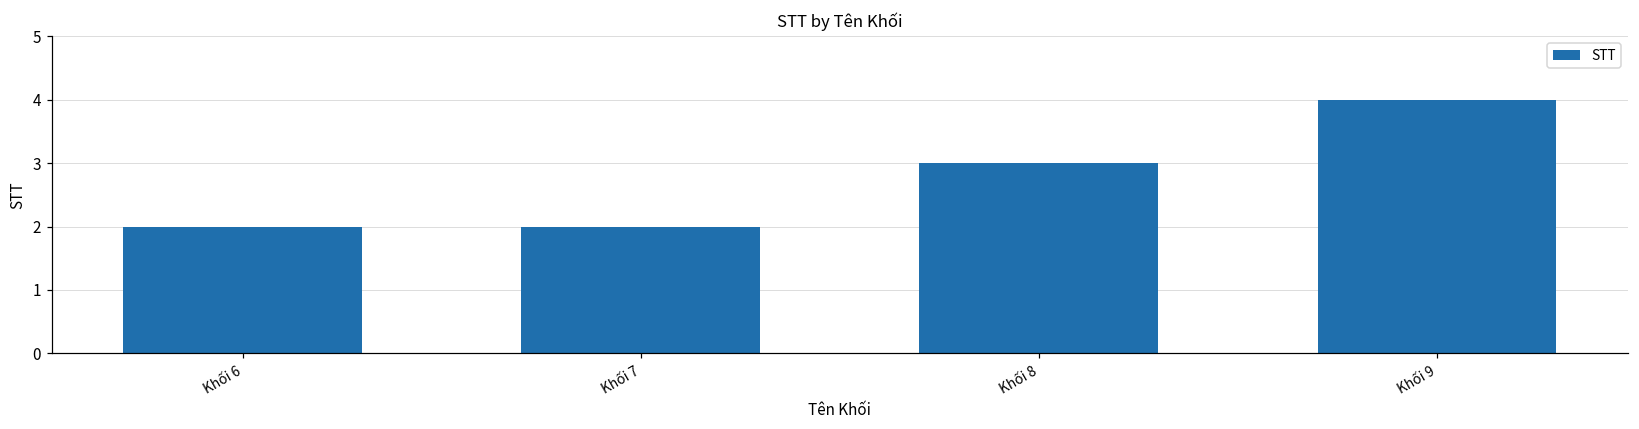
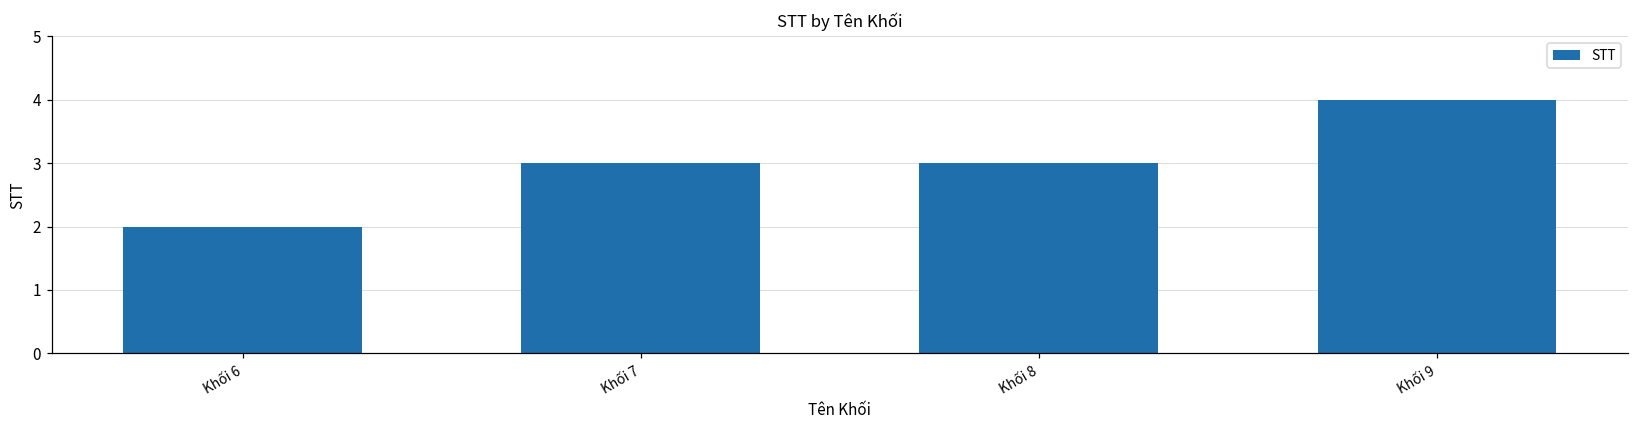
Khối 7: 2 -> 3
